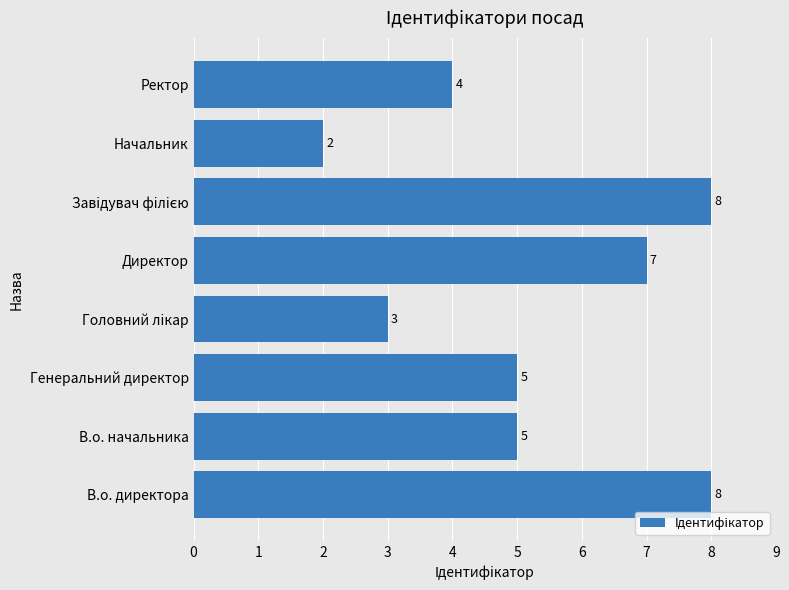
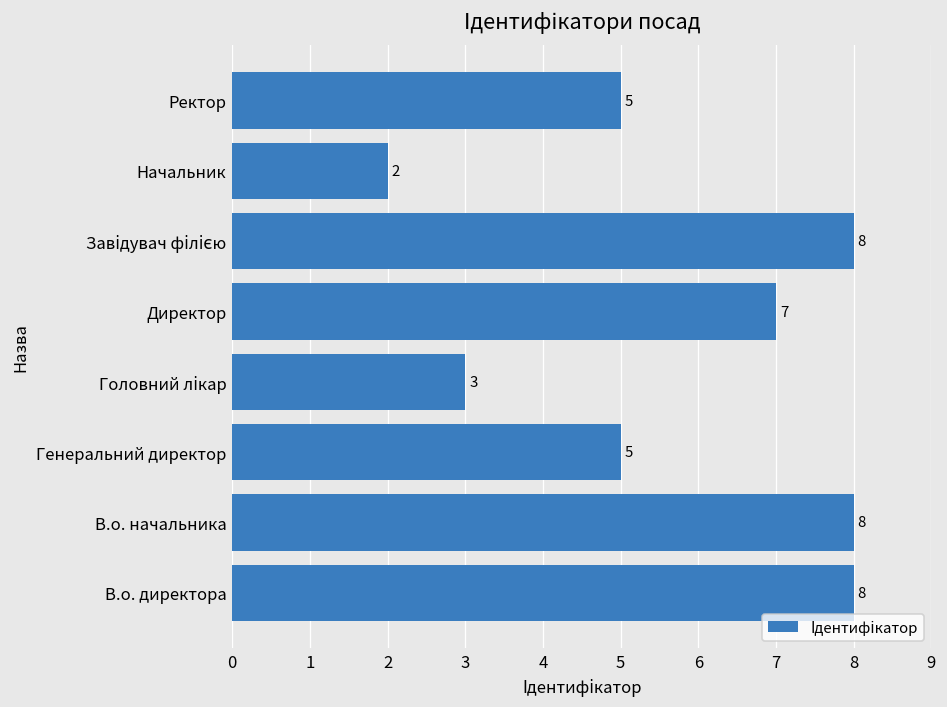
Ректор: 4 -> 5
В.о. начальника: 5 -> 8
